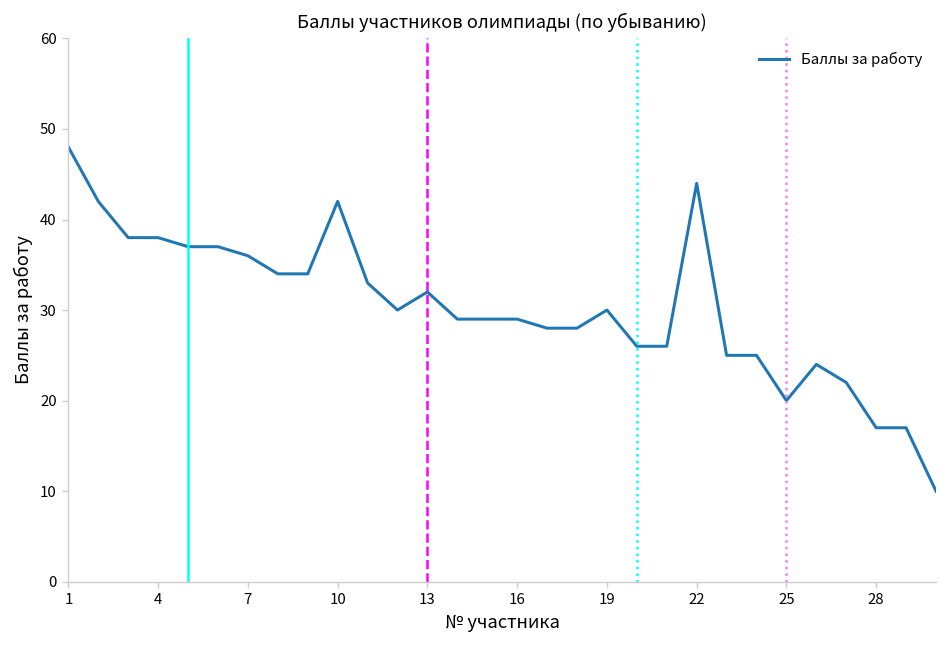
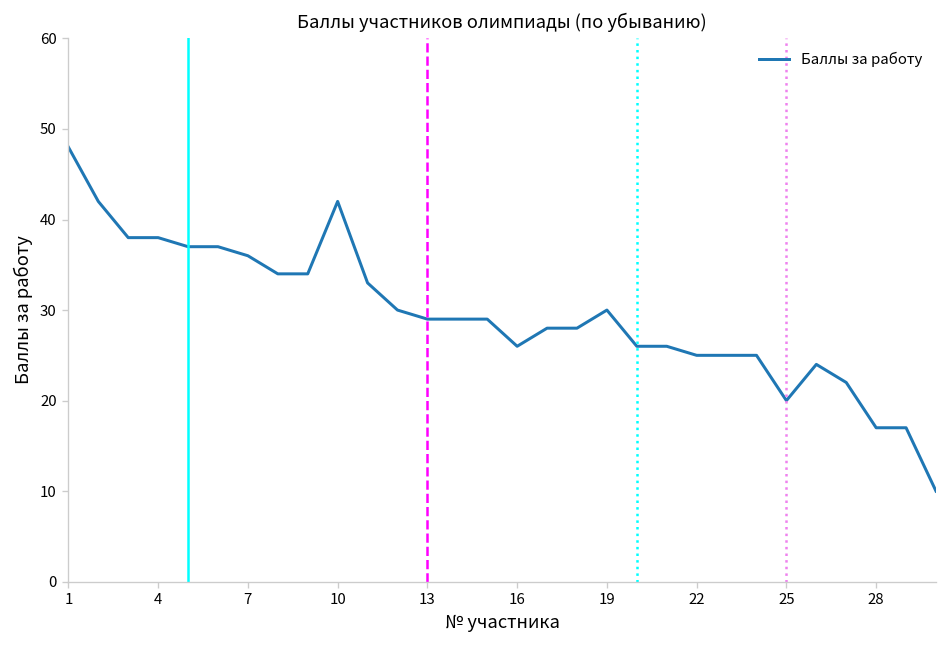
13: 32 -> 29
16: 29 -> 26
22: 44 -> 25
